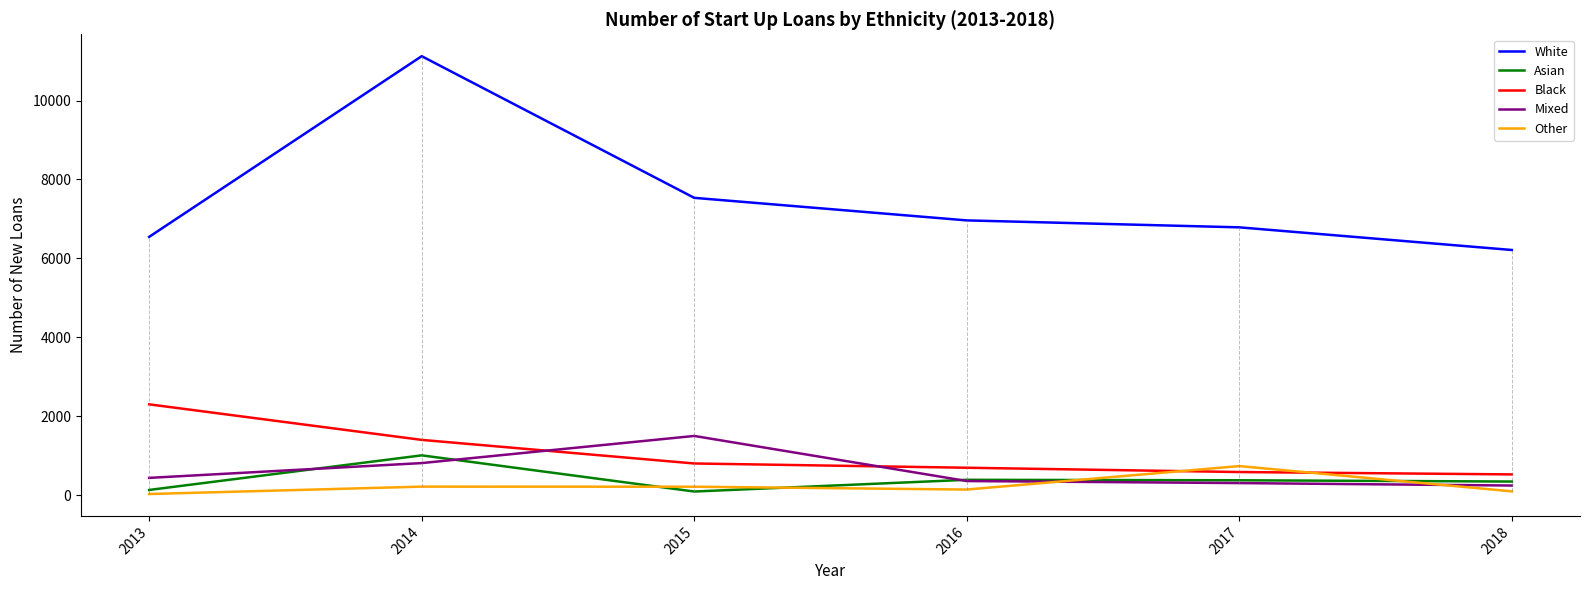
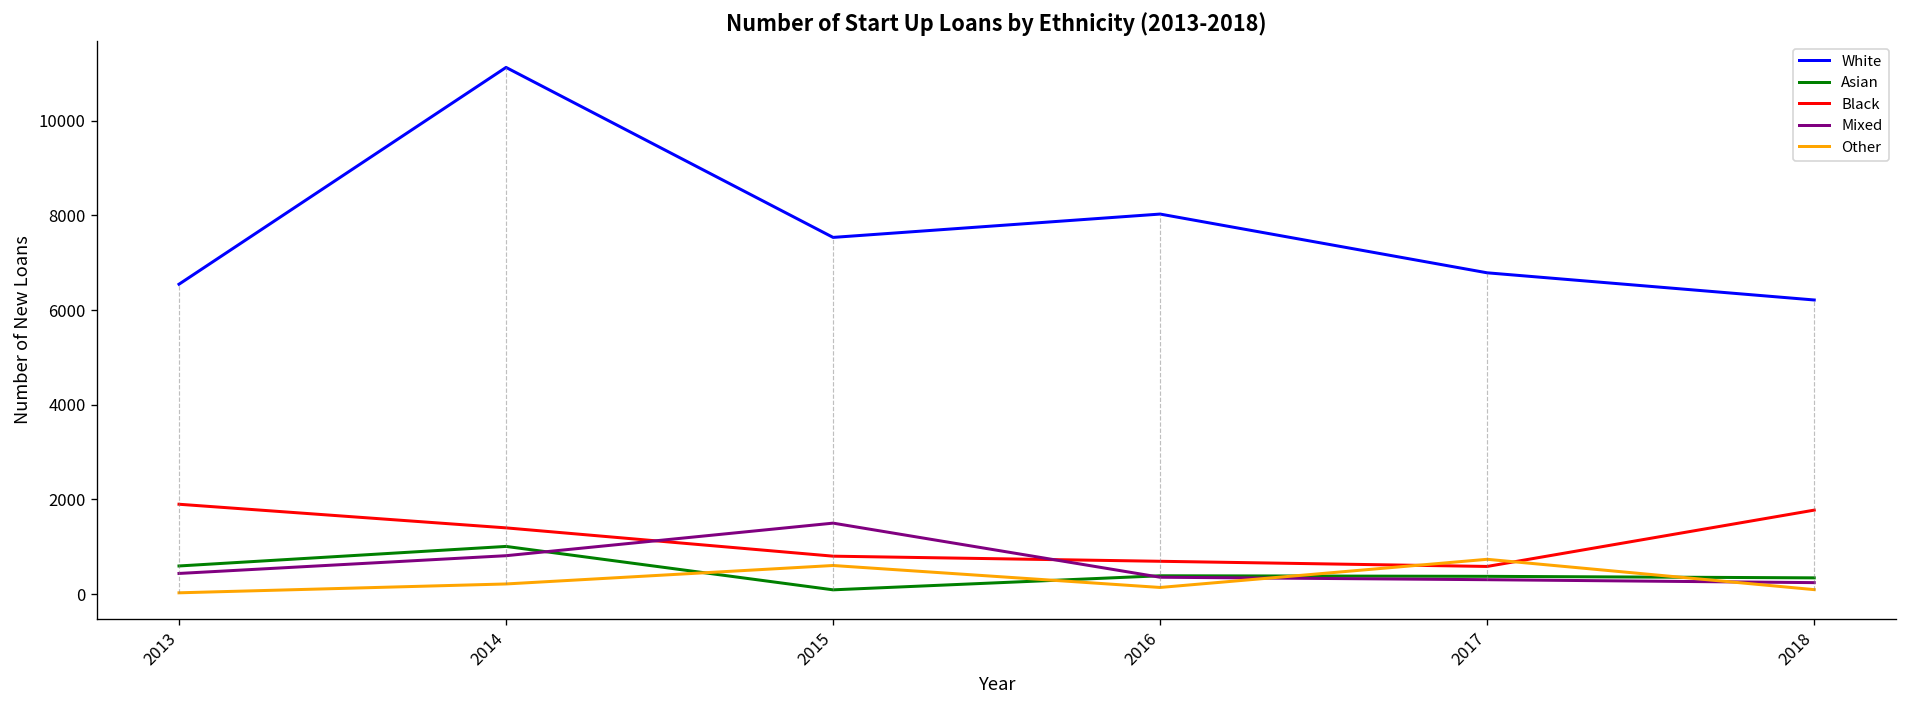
Asian, 2013: 100 -> 600
Black, 2013: 2300 -> 1900
Other, 2015: 200 -> 600
White, 2016: 7000 -> 8000
Black, 2018: 500 -> 1800
